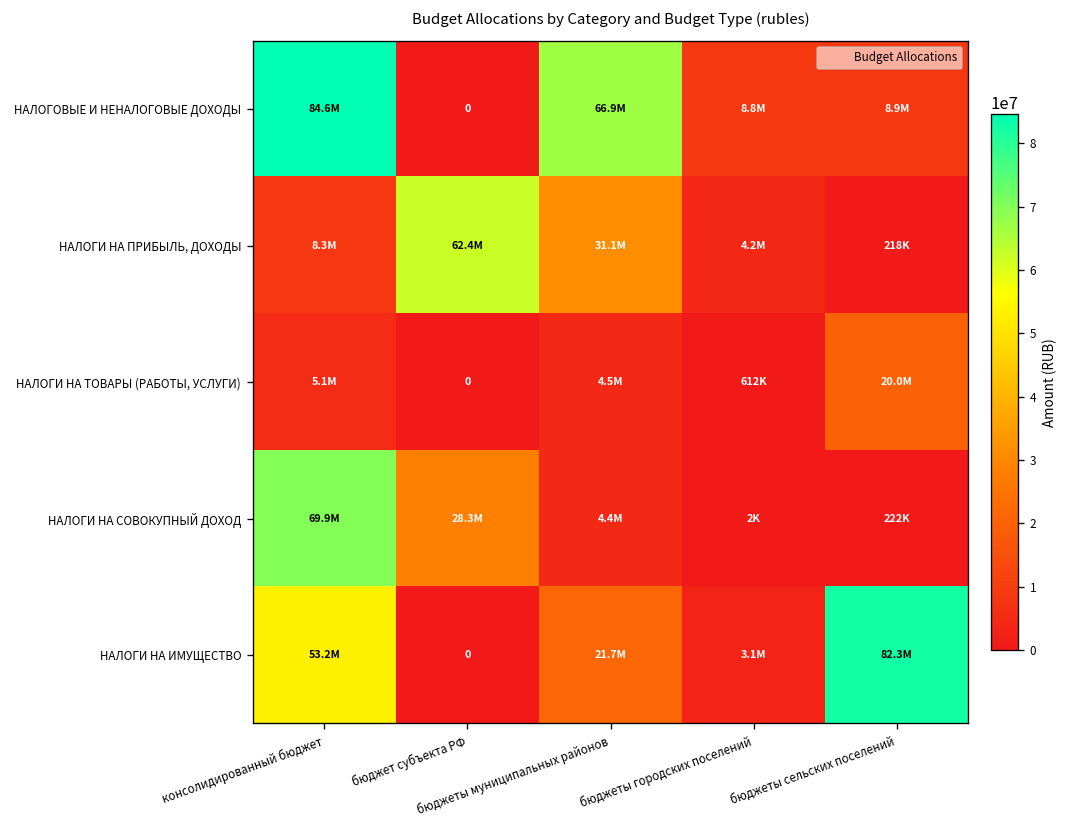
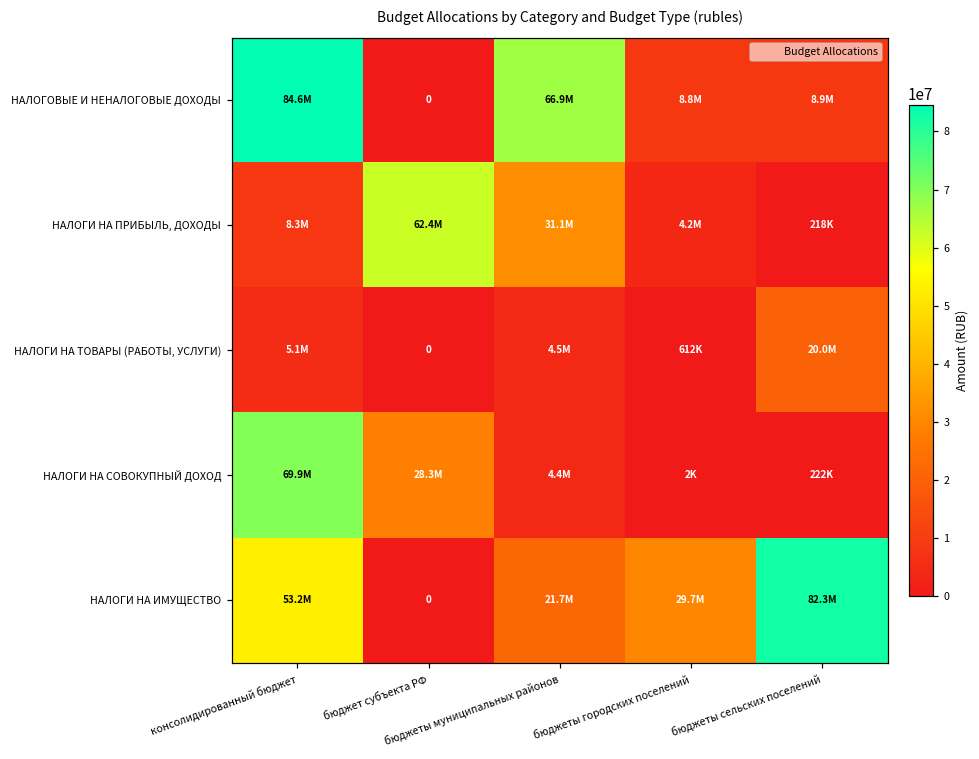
НАЛОГИ НА ИМУЩЕСТВО, бюджеты городских поселений: 3.1M -> 29.7M
